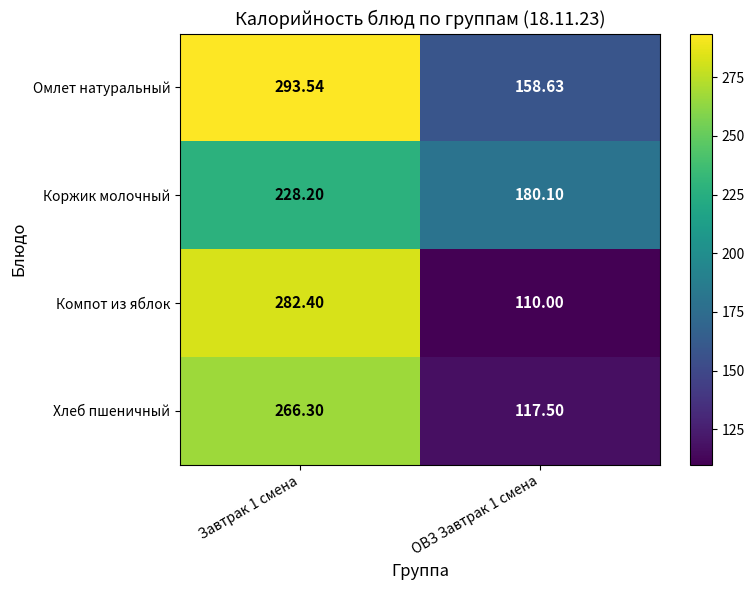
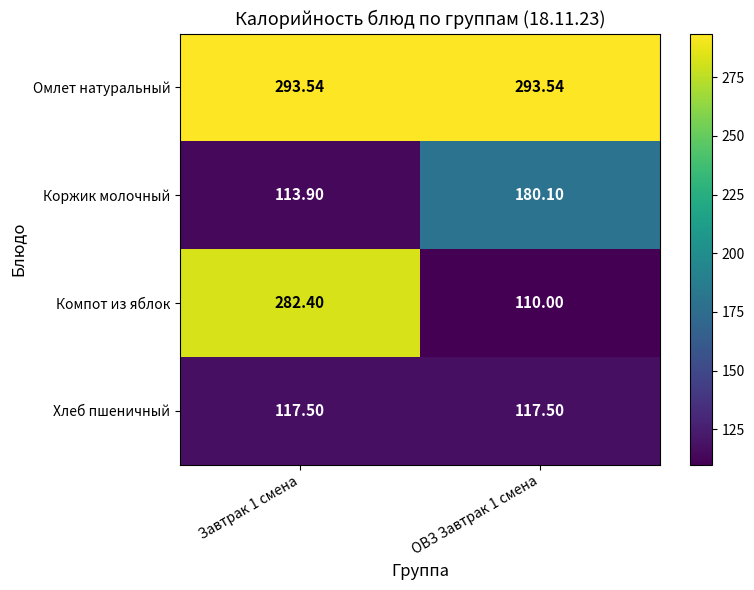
Омлет натуральный, ОВЗ Завтрак 1 смена: 158.63 -> 293.54
Коржик молочный, Завтрак 1 смена: 228.20 -> 113.90
Хлеб пшеничный, Завтрак 1 смена: 266.30 -> 117.50
